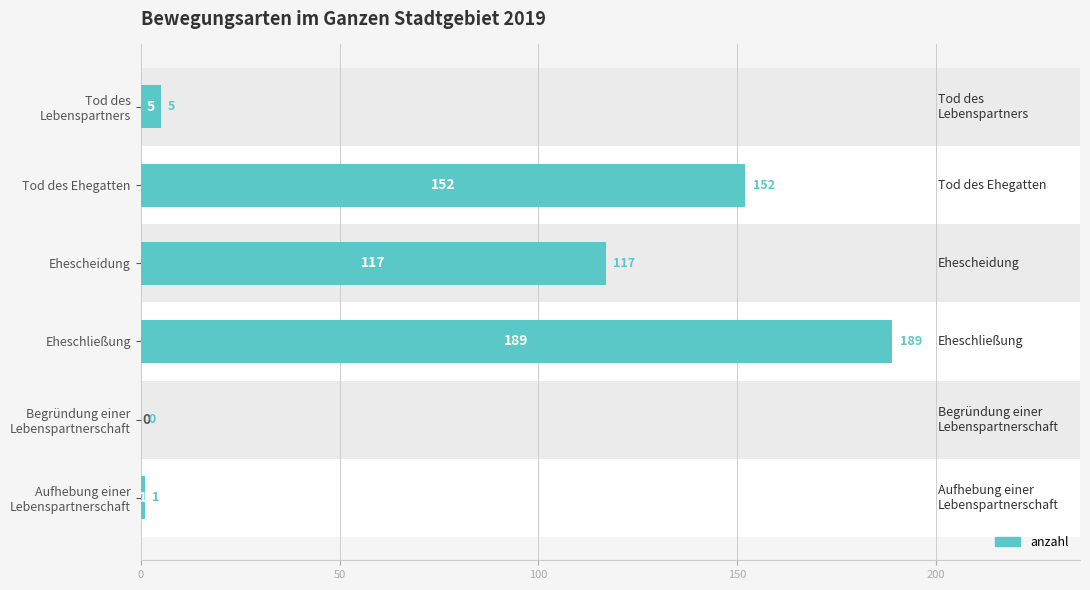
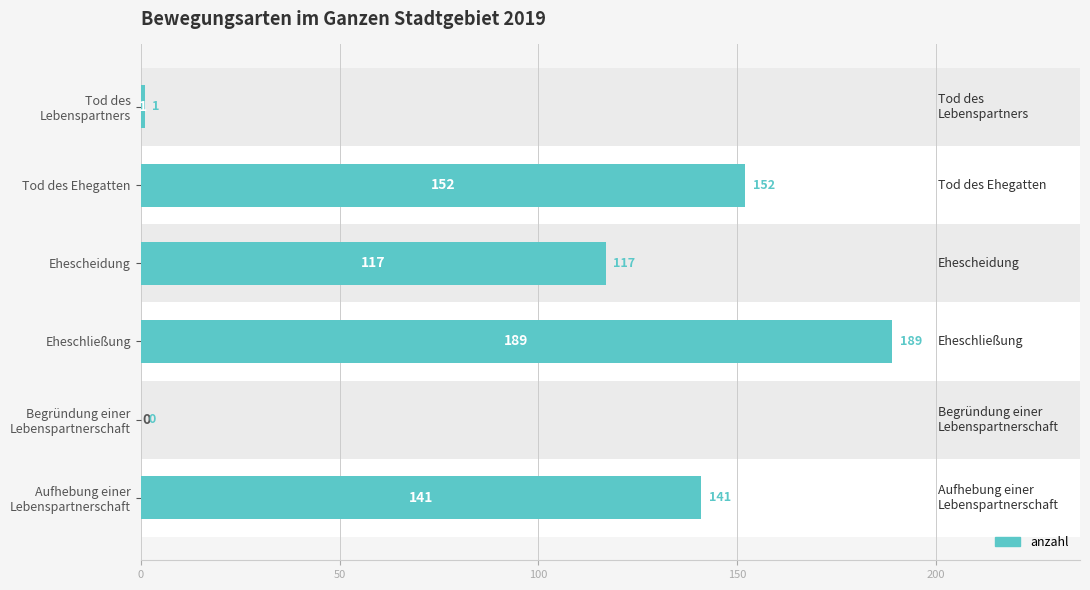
Tod des Lebenspartners: 5 -> 1
Aufhebung einer Lebenspartnerschaft: 1 -> 141
